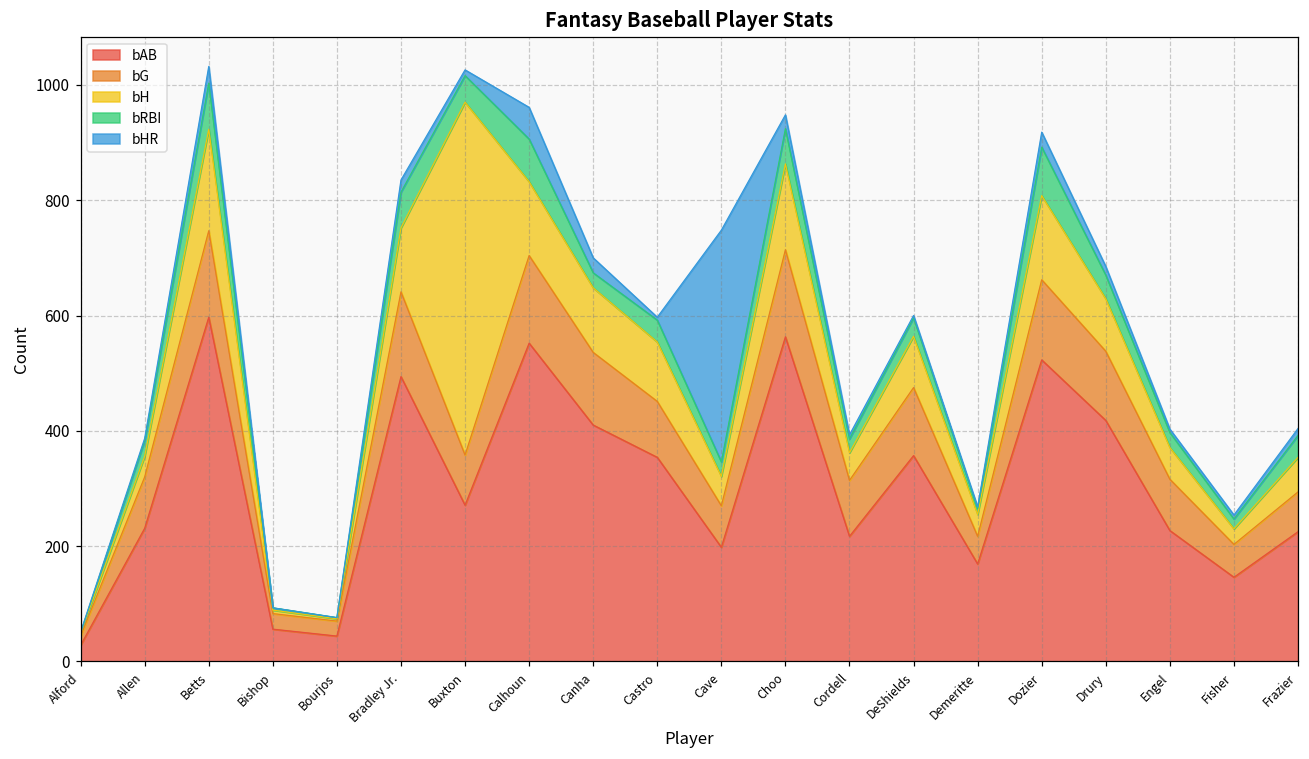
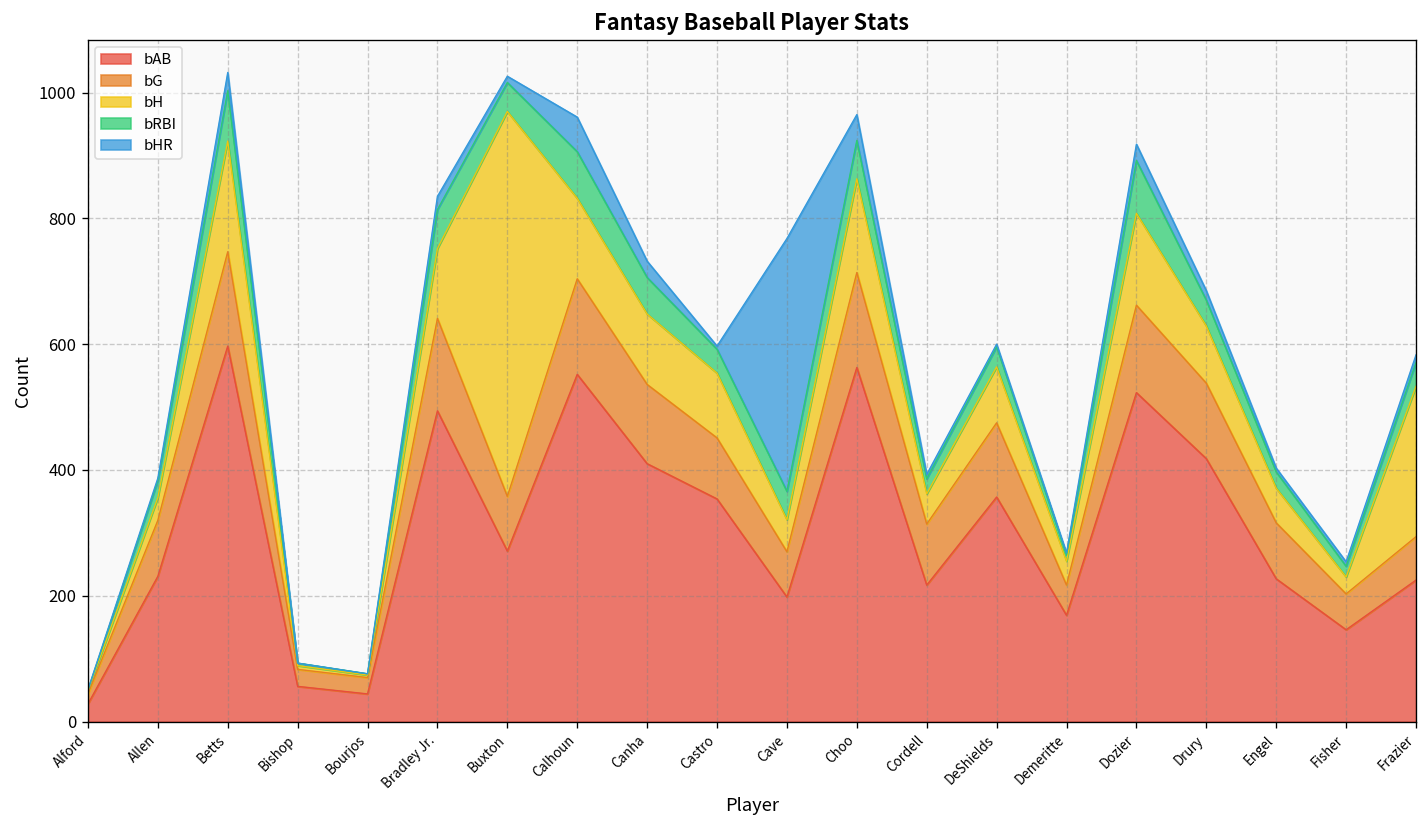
bRBI, Canha: 30 -> 60
bRBI, Cave: 30 -> 50
bHR, Choo: 20 -> 40
bH, Frazier: 60 -> 240
